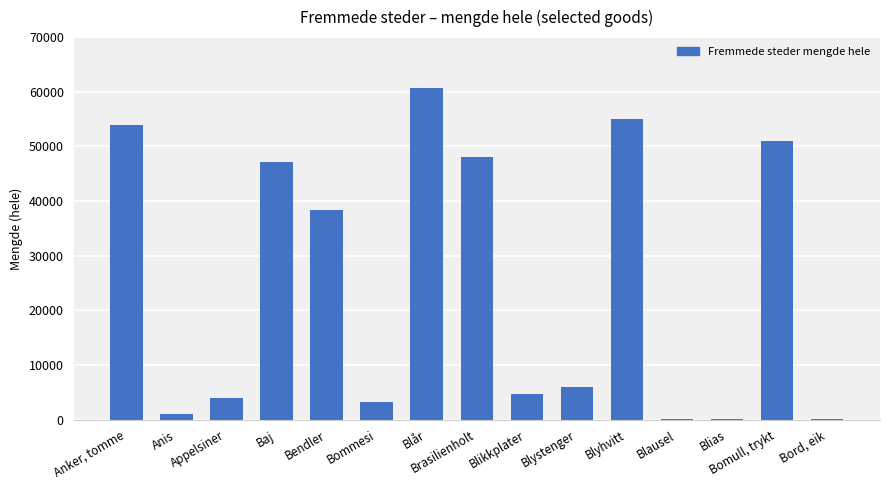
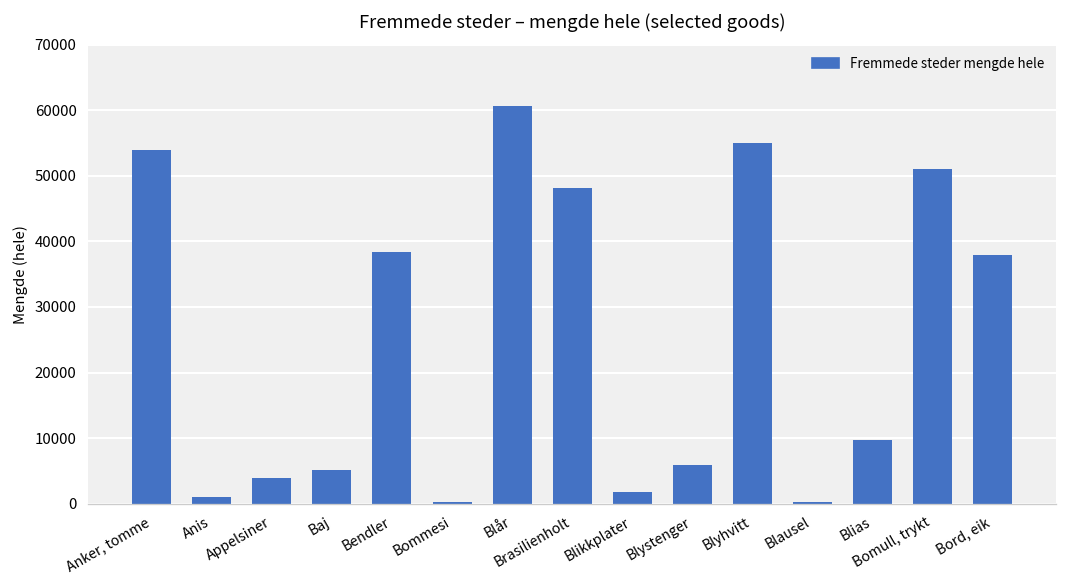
Baj: 47000 -> 5000
Bommesi: 3000 -> 0
Blikkplater: 5000 -> 2000
Blias: 0 -> 10000
Bord, eik: 0 -> 38000
